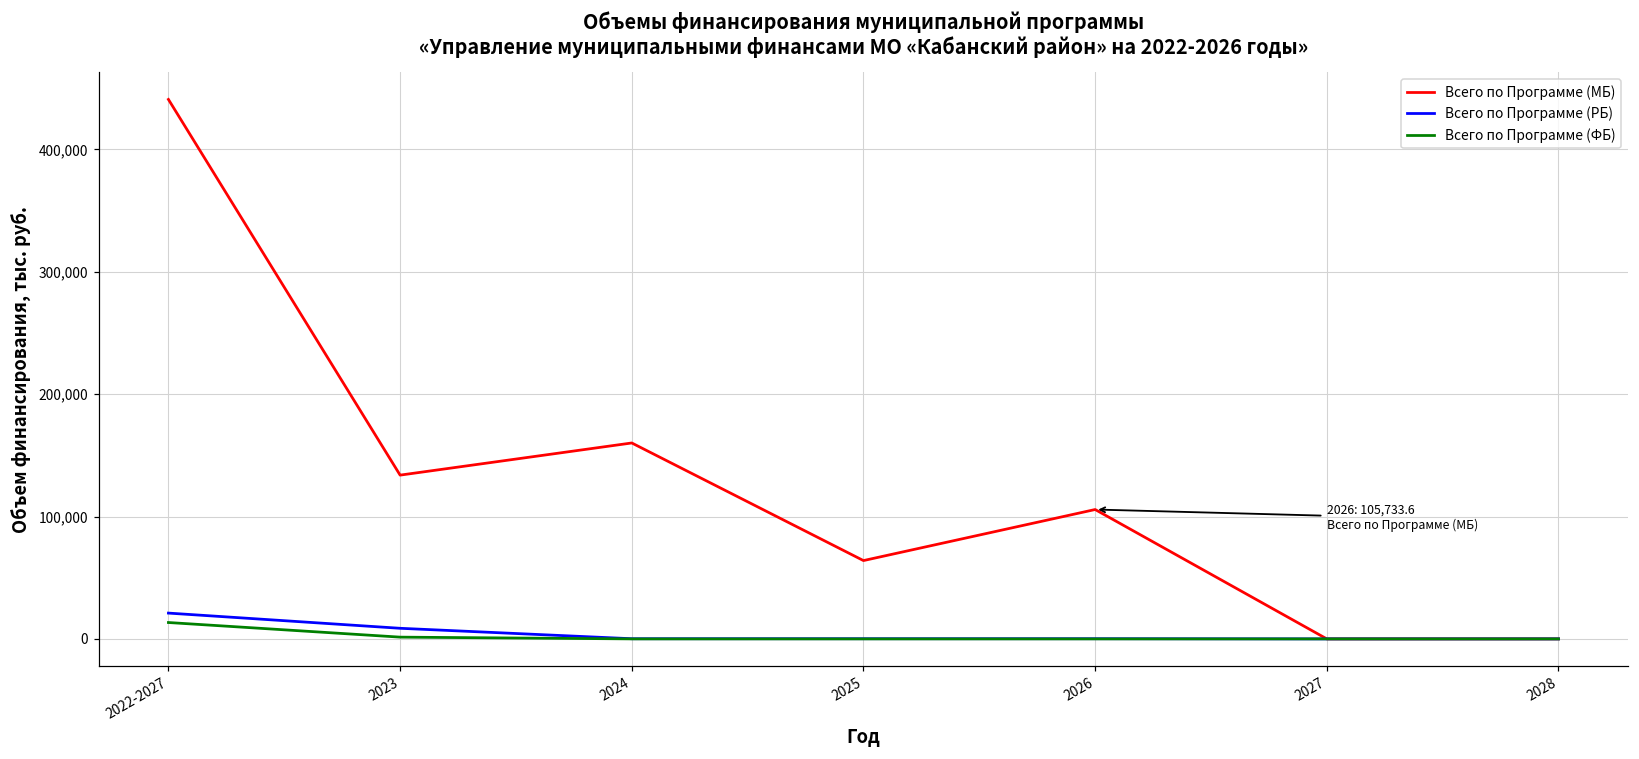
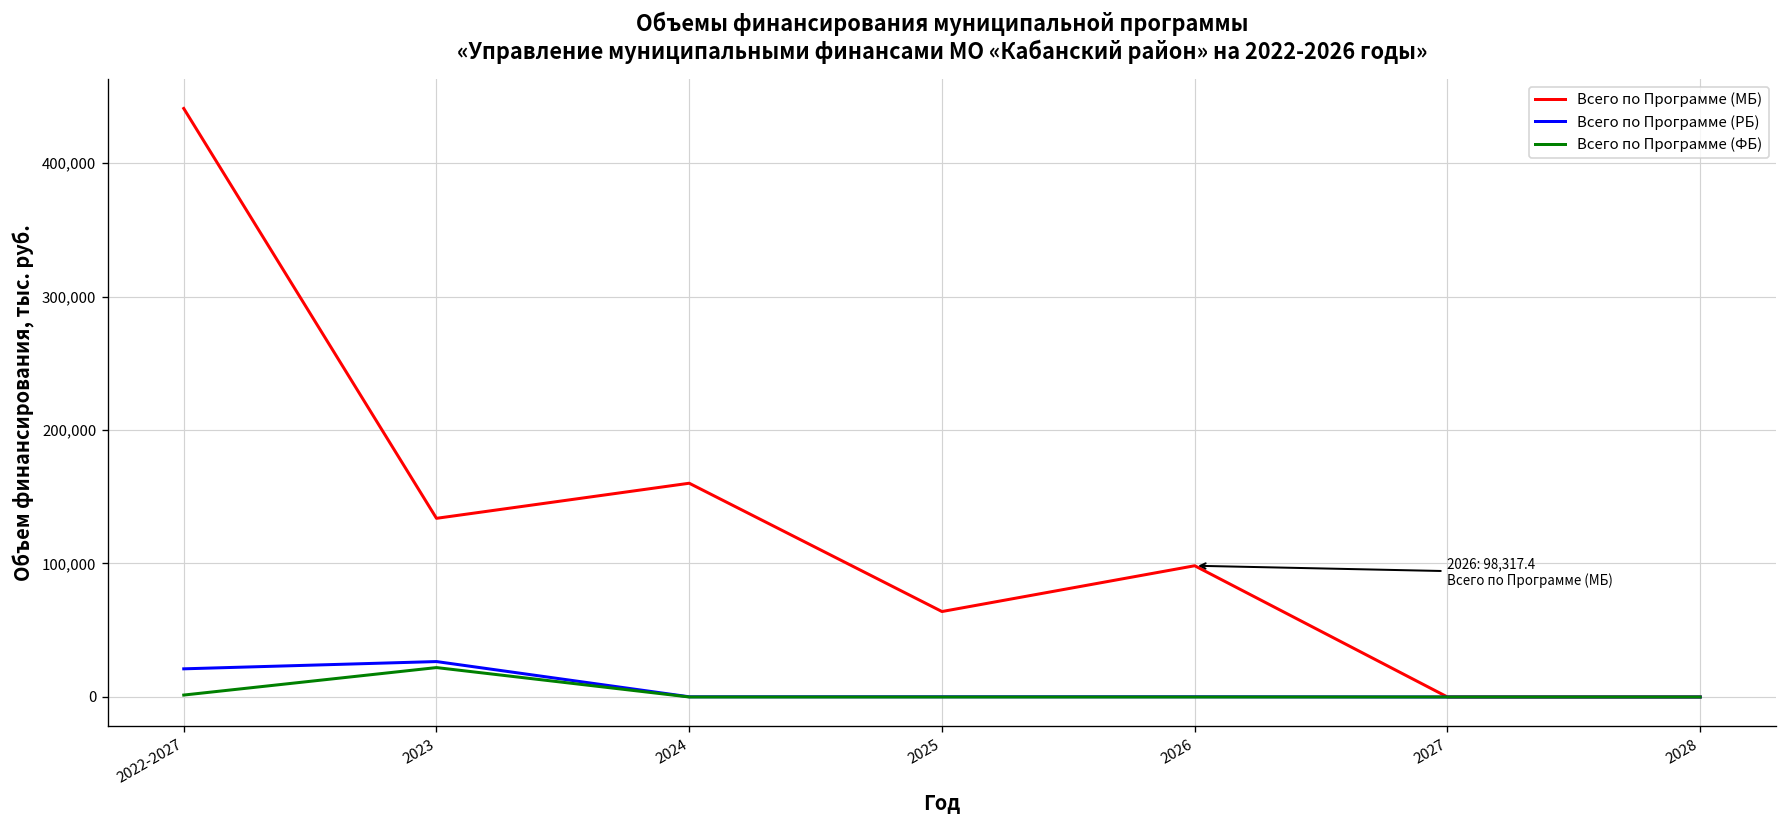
Всего по Программе (ФБ), 2022-2027: 13,000 -> 1,000
Всего по Программе (РБ), 2023: 9,000 -> 27,000
Всего по Программе (ФБ), 2023: 1,000 -> 22,000
Всего по Программе (МБ), 2026: 105,733.6 -> 98,317.4
